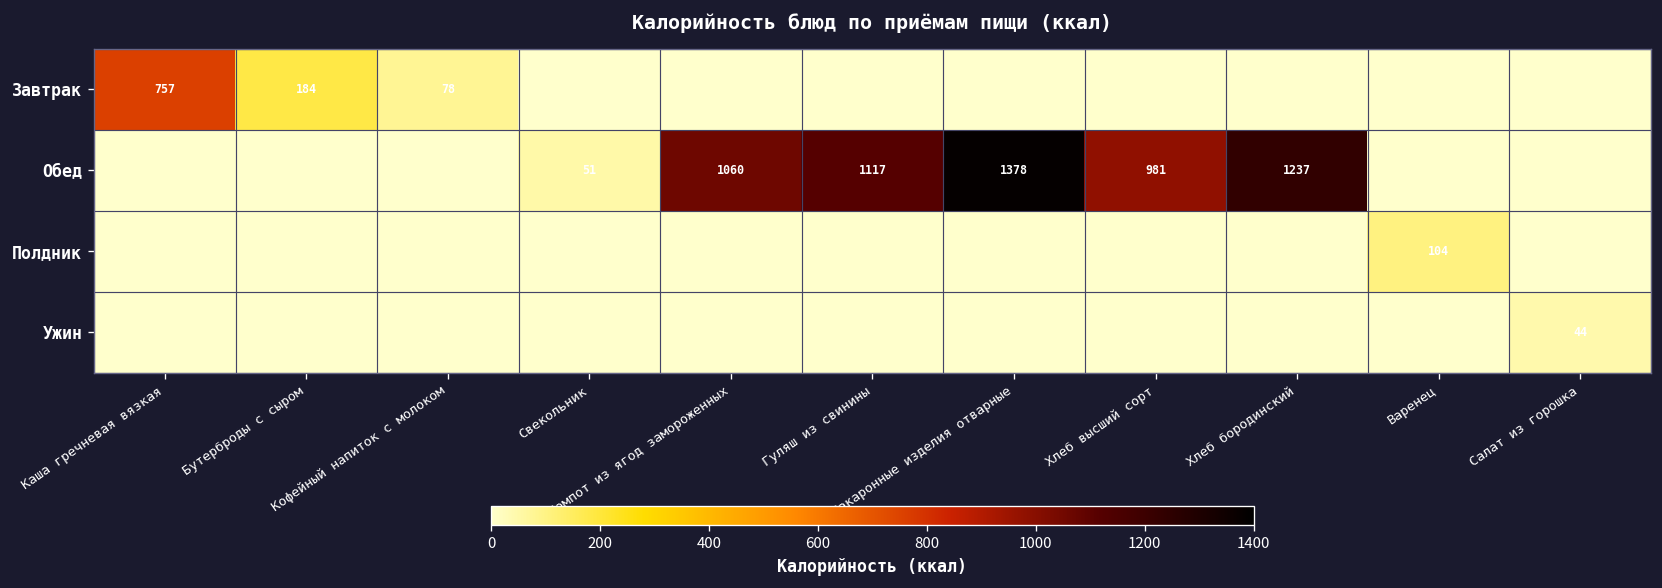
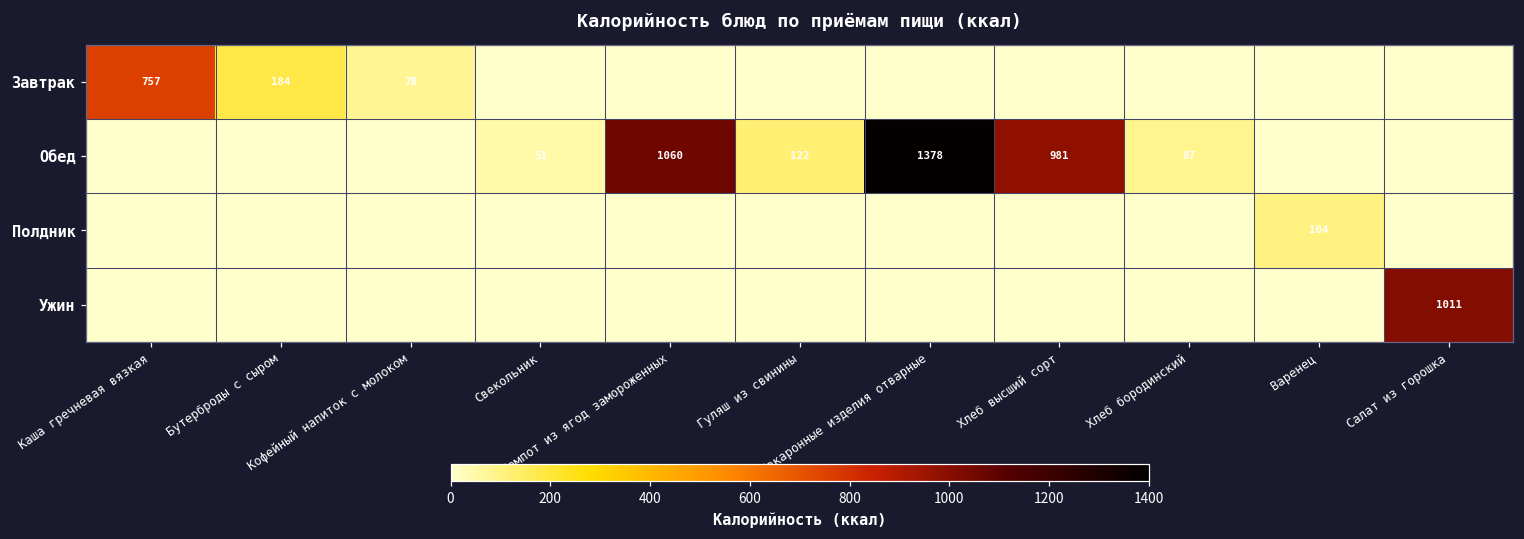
Обед, Гуляш из свинины: 1117 -> 122
Обед, Хлеб бородинский: 1237 -> 87
Ужин, Салат из горошка: 44 -> 1011
